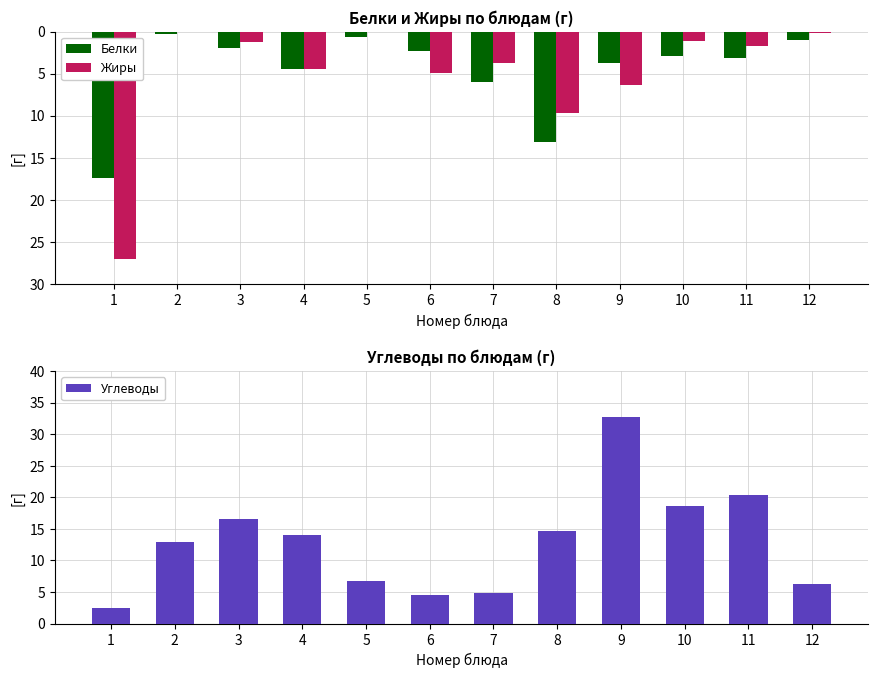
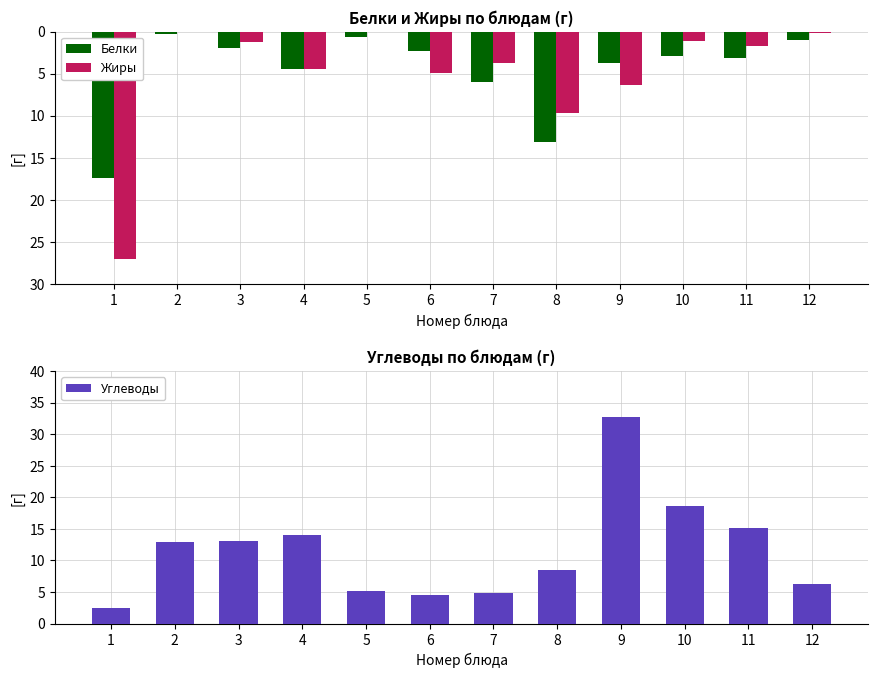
Углеводы по блюдам (г), 3: 17 -> 13
Углеводы по блюдам (г), 5: 7 -> 5
Углеводы по блюдам (г), 8: 15 -> 9
Углеводы по блюдам (г), 11: 20 -> 15
